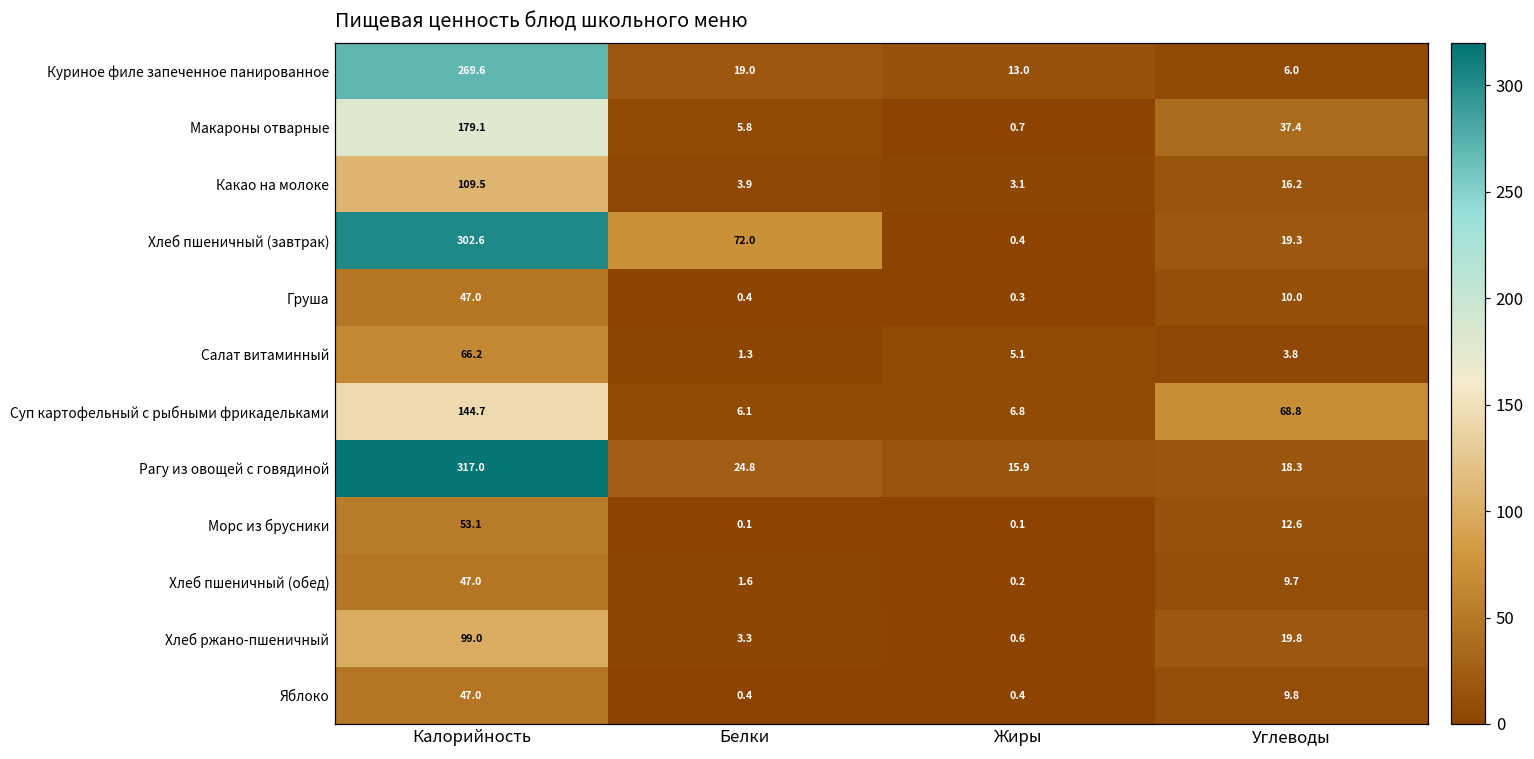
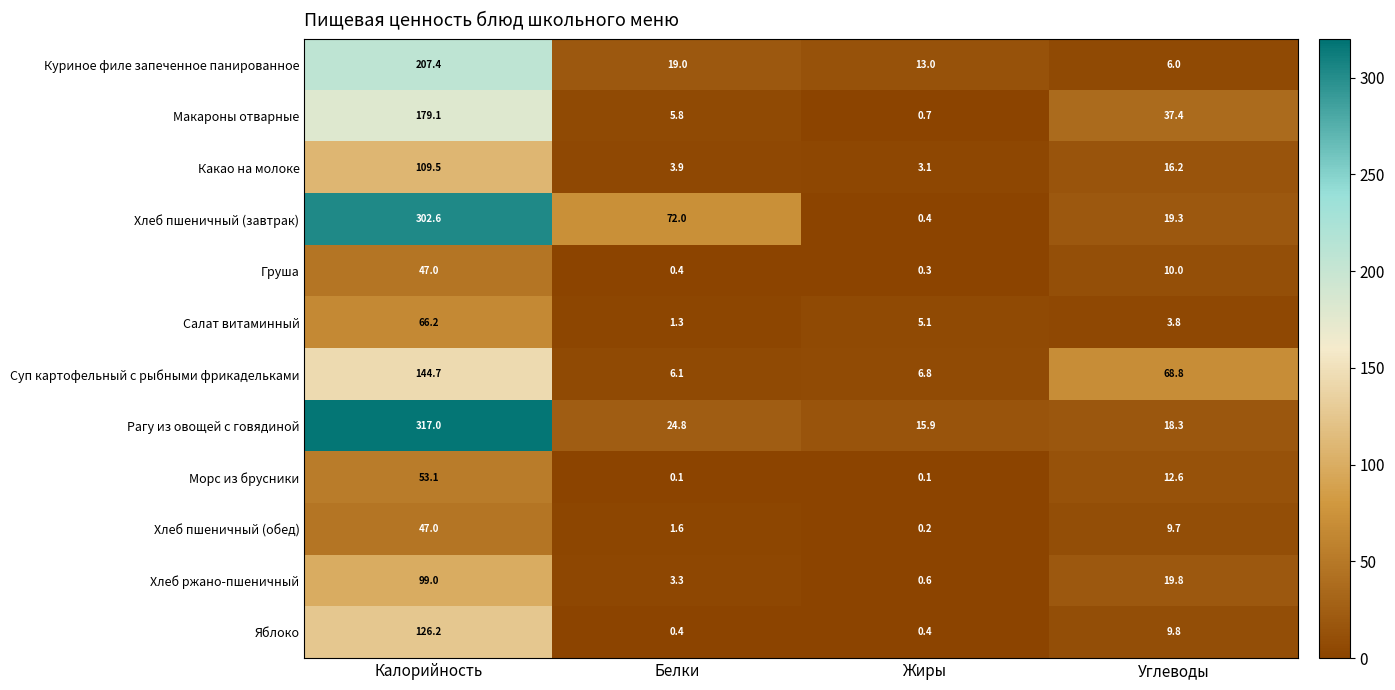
Куриное филе запеченное панированное, Калорийность: 269.6 -> 207.4
Яблоко, Калорийность: 47.0 -> 126.2
